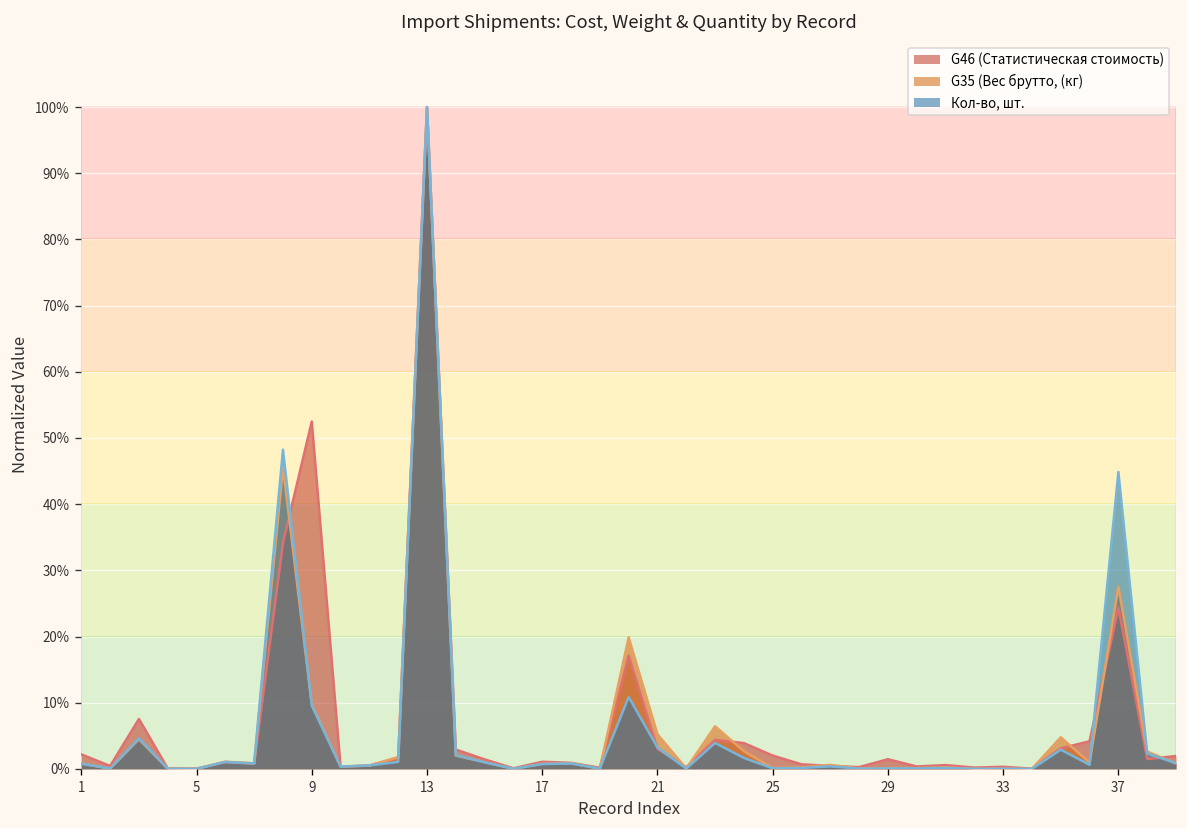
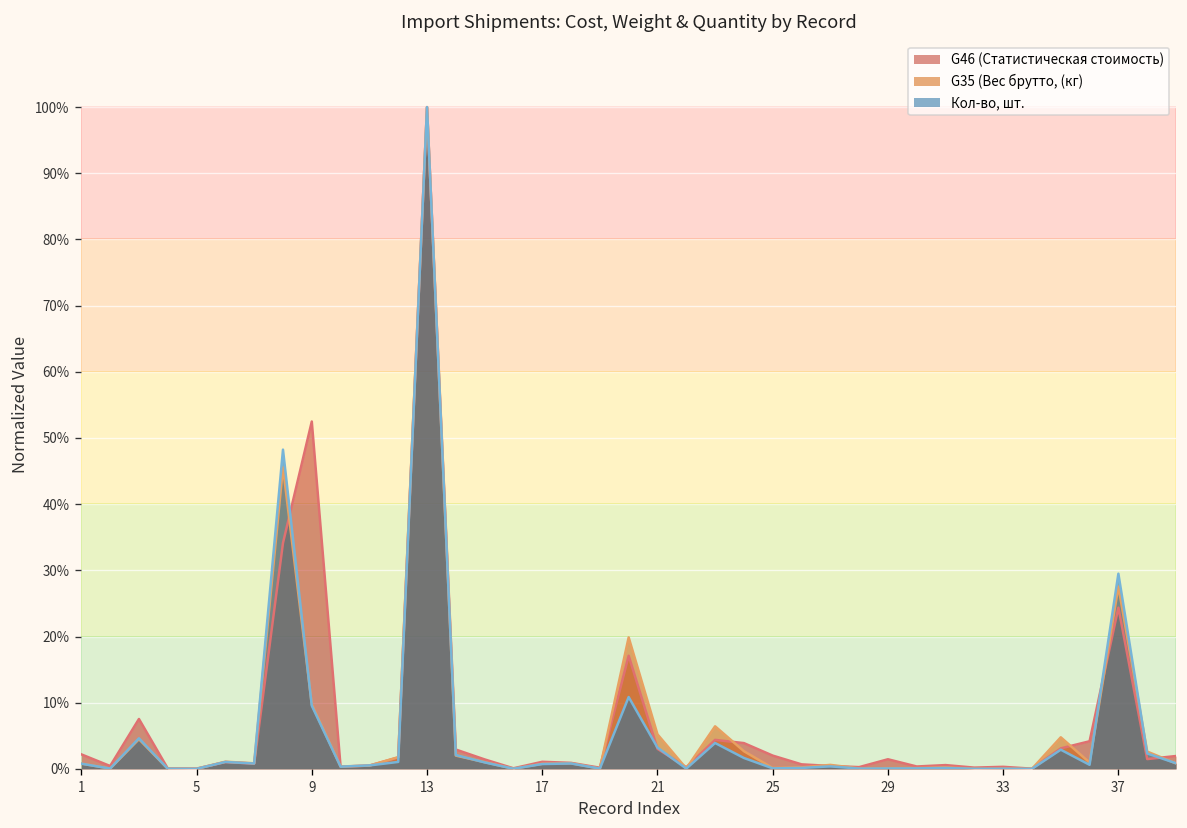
Кол-во, шт., 37: 45% -> 29%
